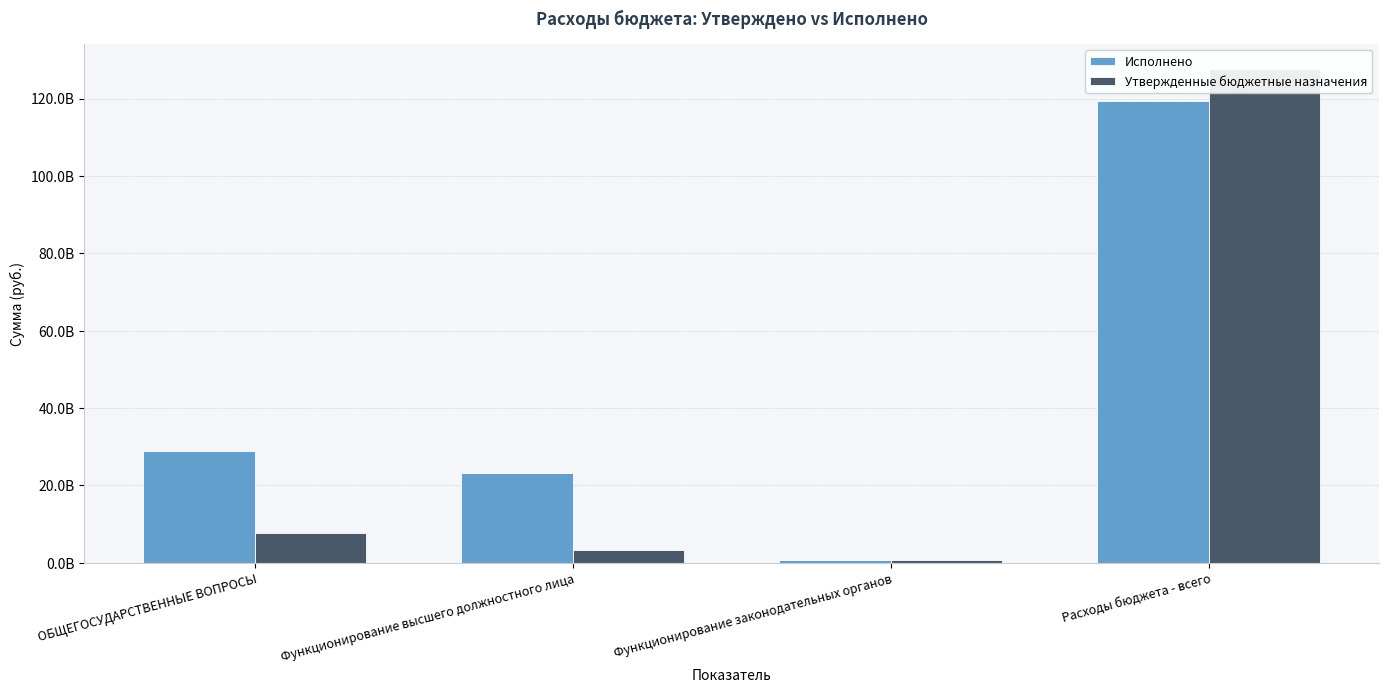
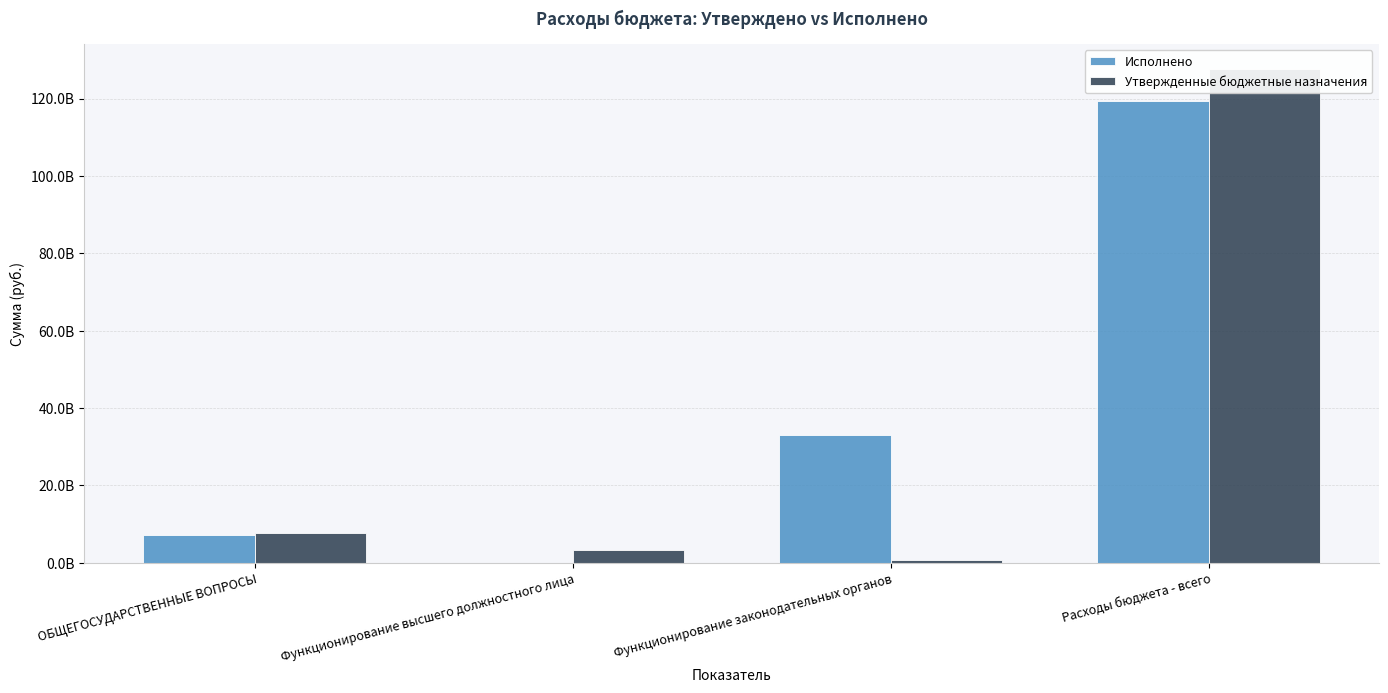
Исполнено, ОБЩЕГОСУДАРСТВЕННЫЕ ВОПРОСЫ: 29000000000 -> 7000000000
Исполнено, Функционирование высшего должностного лица: 23000000000 -> 0
Исполнено, Функционирование законодательных органов: 1000000000 -> 33000000000
